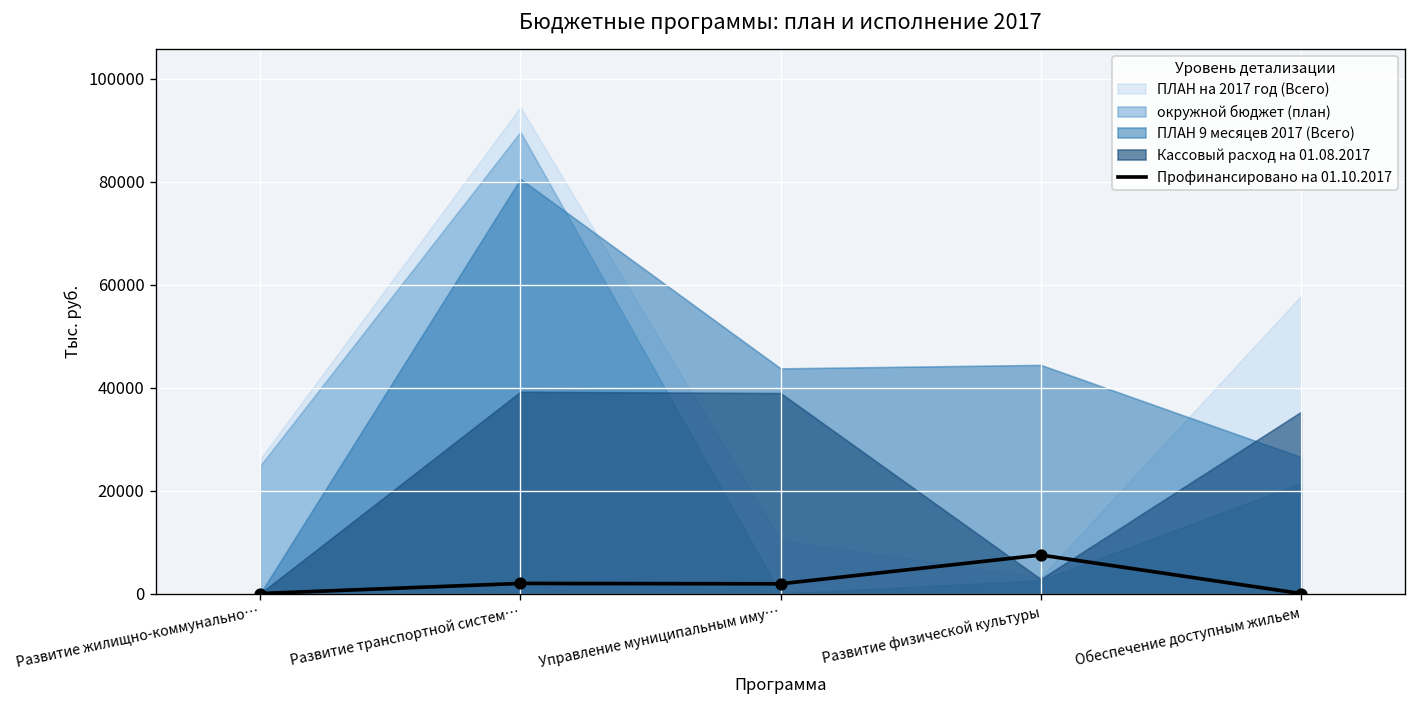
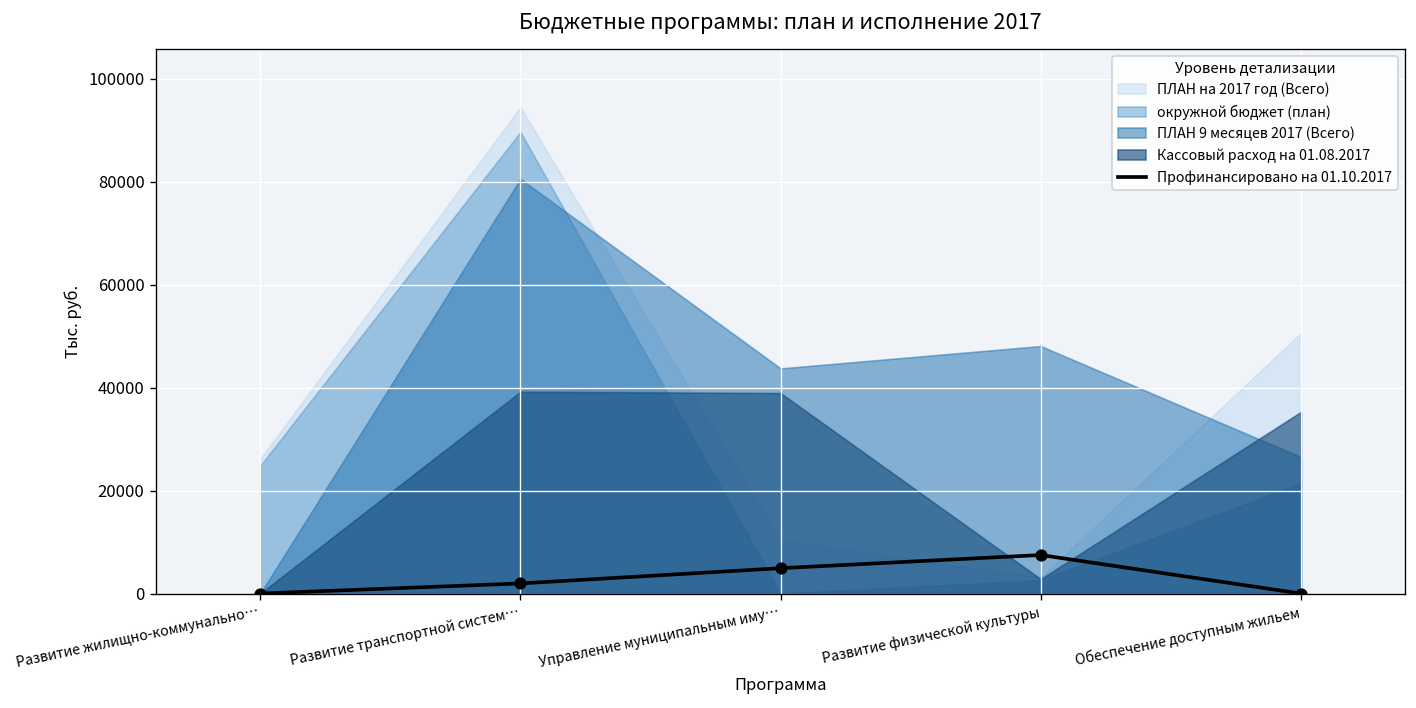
Профинансировано на 01.10.2017, Управление муниципальным иму…: 2000 -> 5000
ПЛАН 9 месяцев 2017 (Всего), Развитие физической культуры: 44000 -> 48000
ПЛАН на 2017 год (Всего), Обеспечение доступным жильем: 58000 -> 51000
